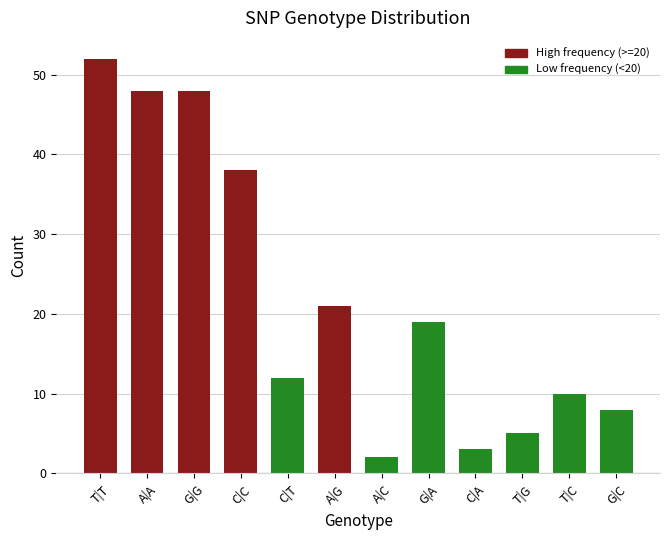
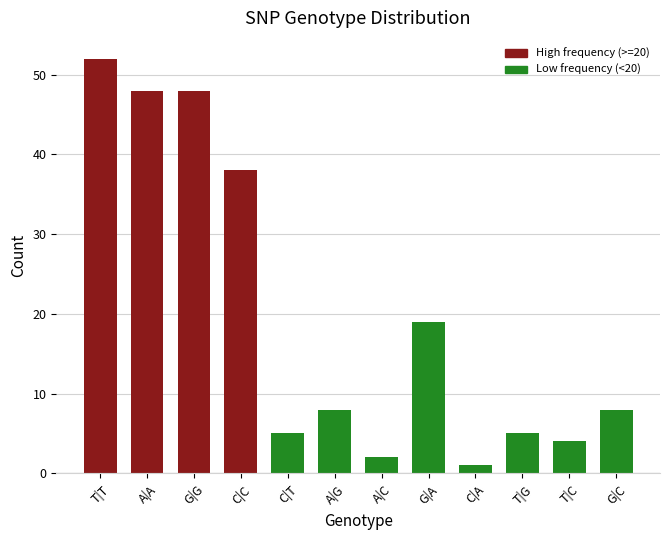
C|T: 12 -> 5
A|G: 21 -> 8
C|A: 3 -> 1
T|C: 10 -> 4
